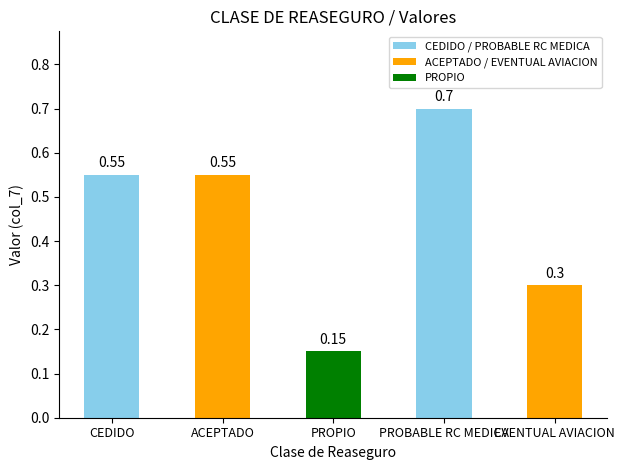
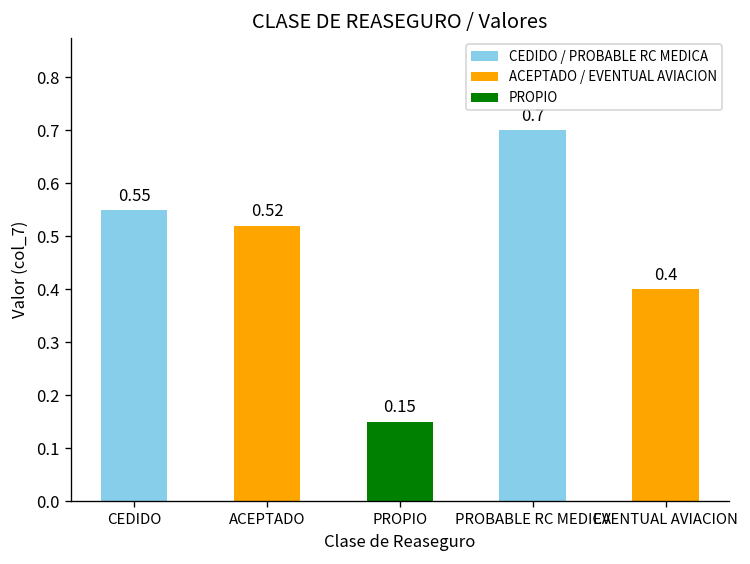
ACEPTADO: 0.55 -> 0.52
EVENTUAL AVIACION: 0.3 -> 0.4
